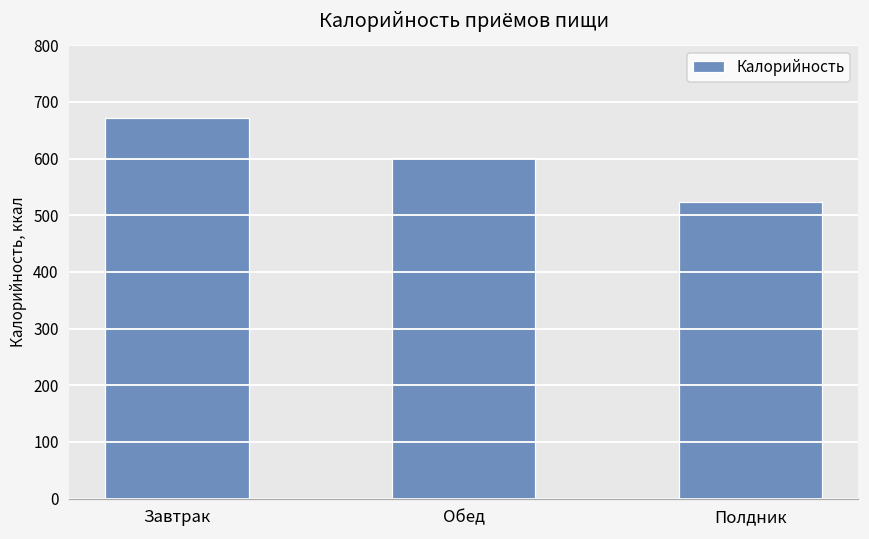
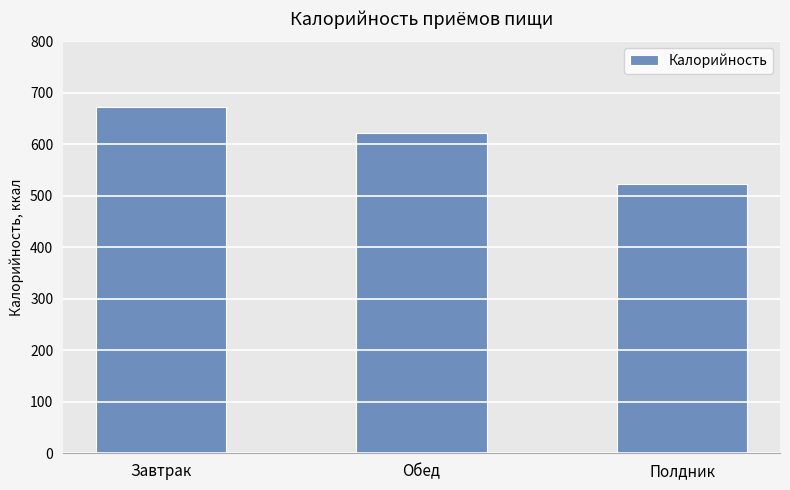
Обед: 600 -> 620
